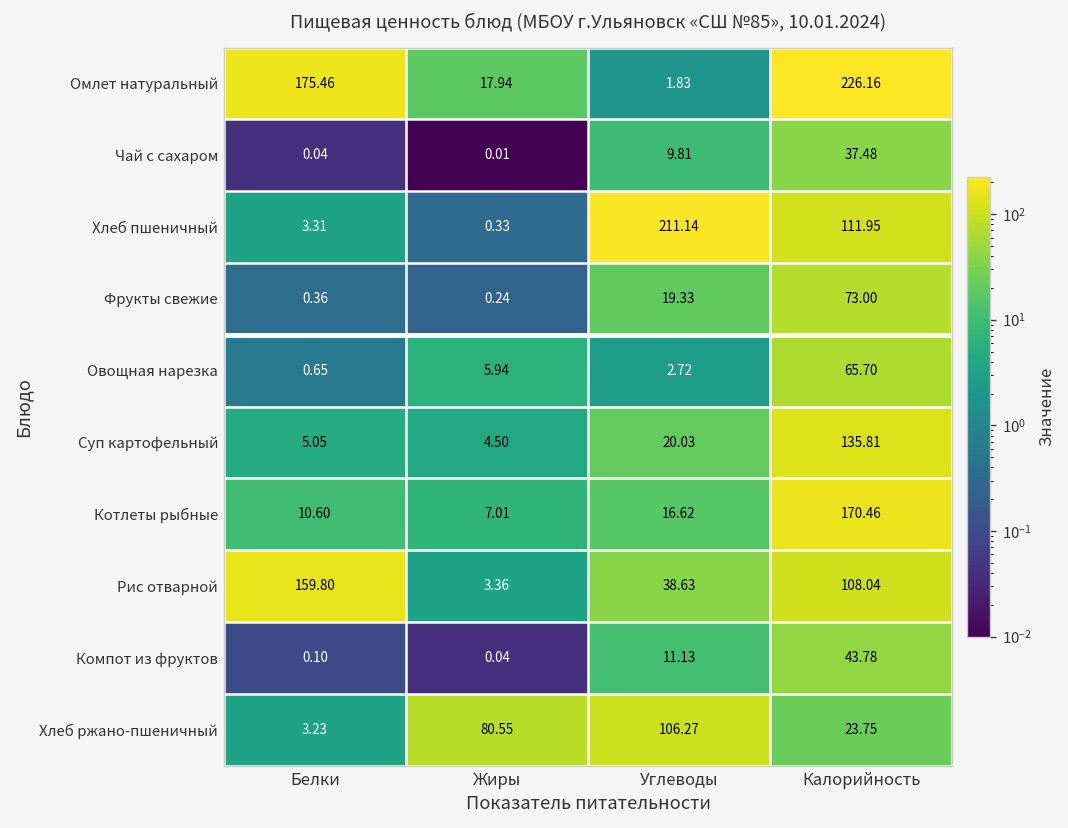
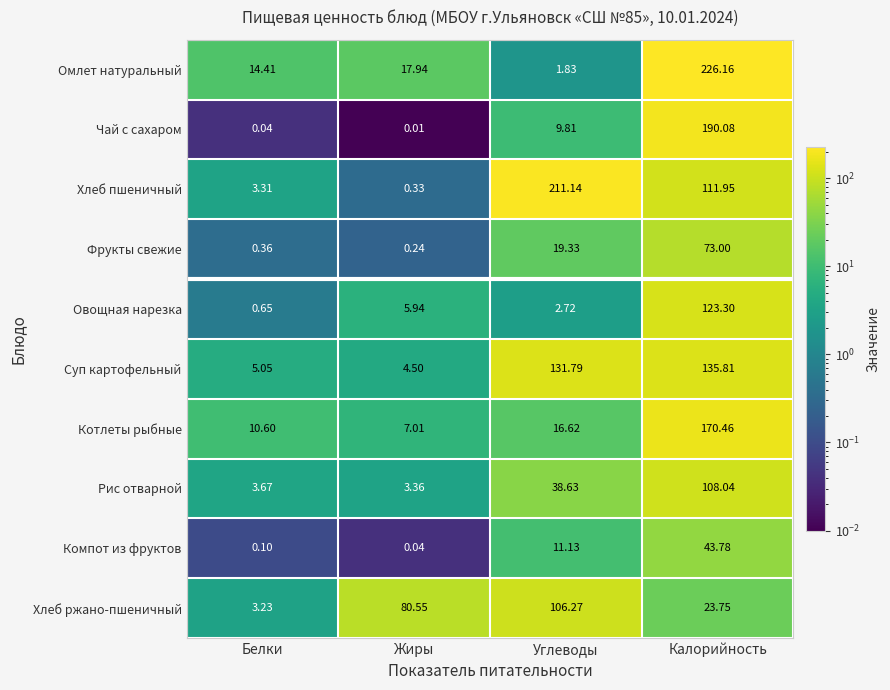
Омлет натуральный, Белки: 175.46 -> 14.41
Чай с сахаром, Калорийность: 37.48 -> 190.08
Овощная нарезка, Калорийность: 65.70 -> 123.30
Суп картофельный, Углеводы: 20.03 -> 131.79
Рис отварной, Белки: 159.80 -> 3.67
